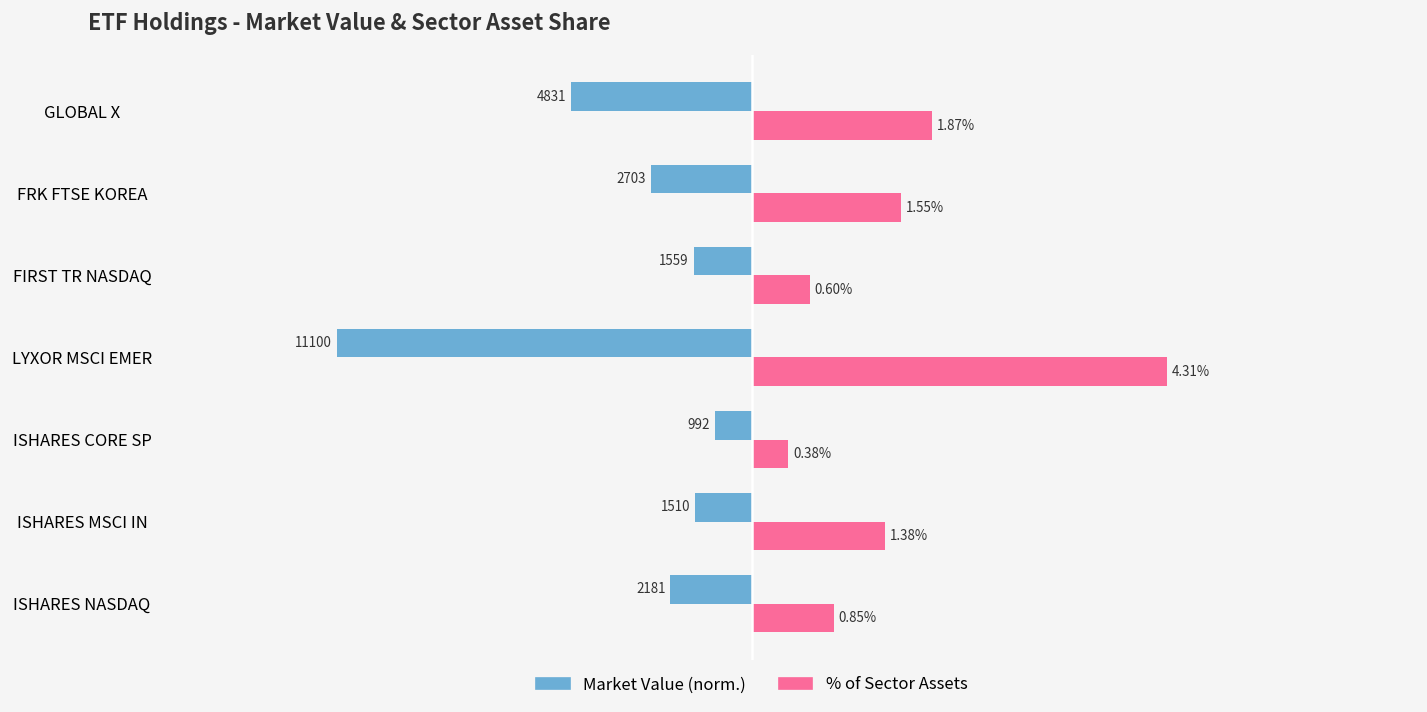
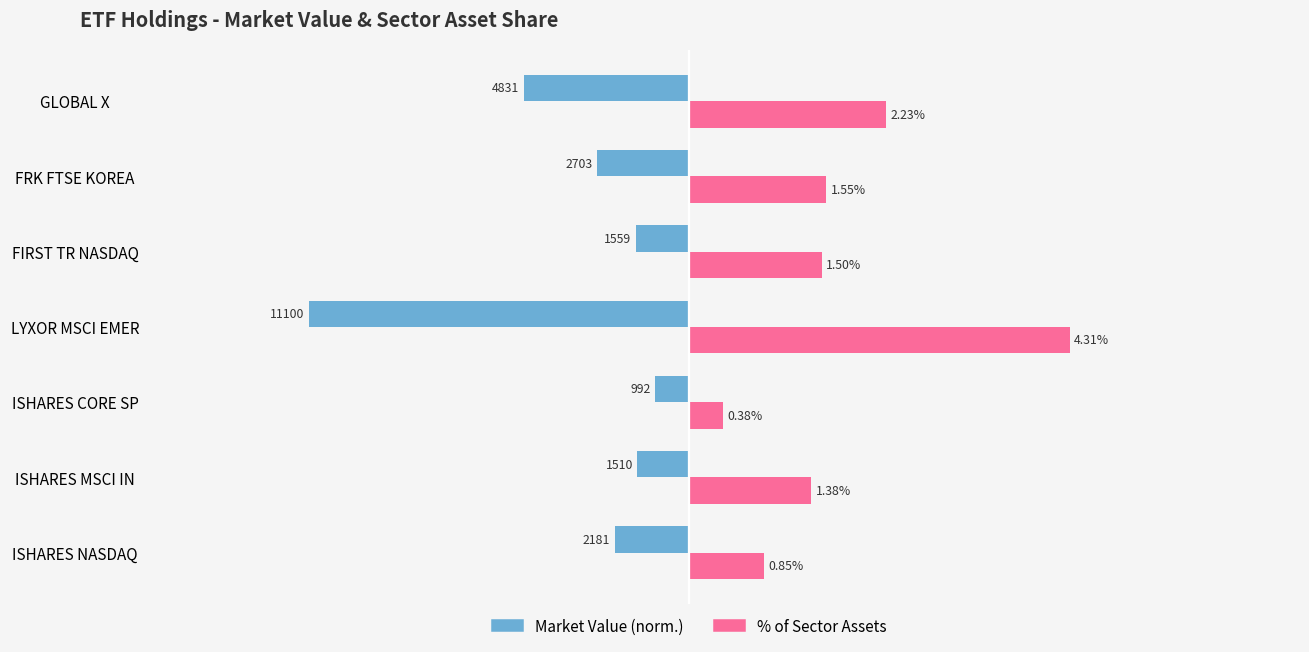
% of Sector Assets, GLOBAL X: 1.87% -> 2.23%
% of Sector Assets, FIRST TR NASDAQ: 0.60% -> 1.50%
